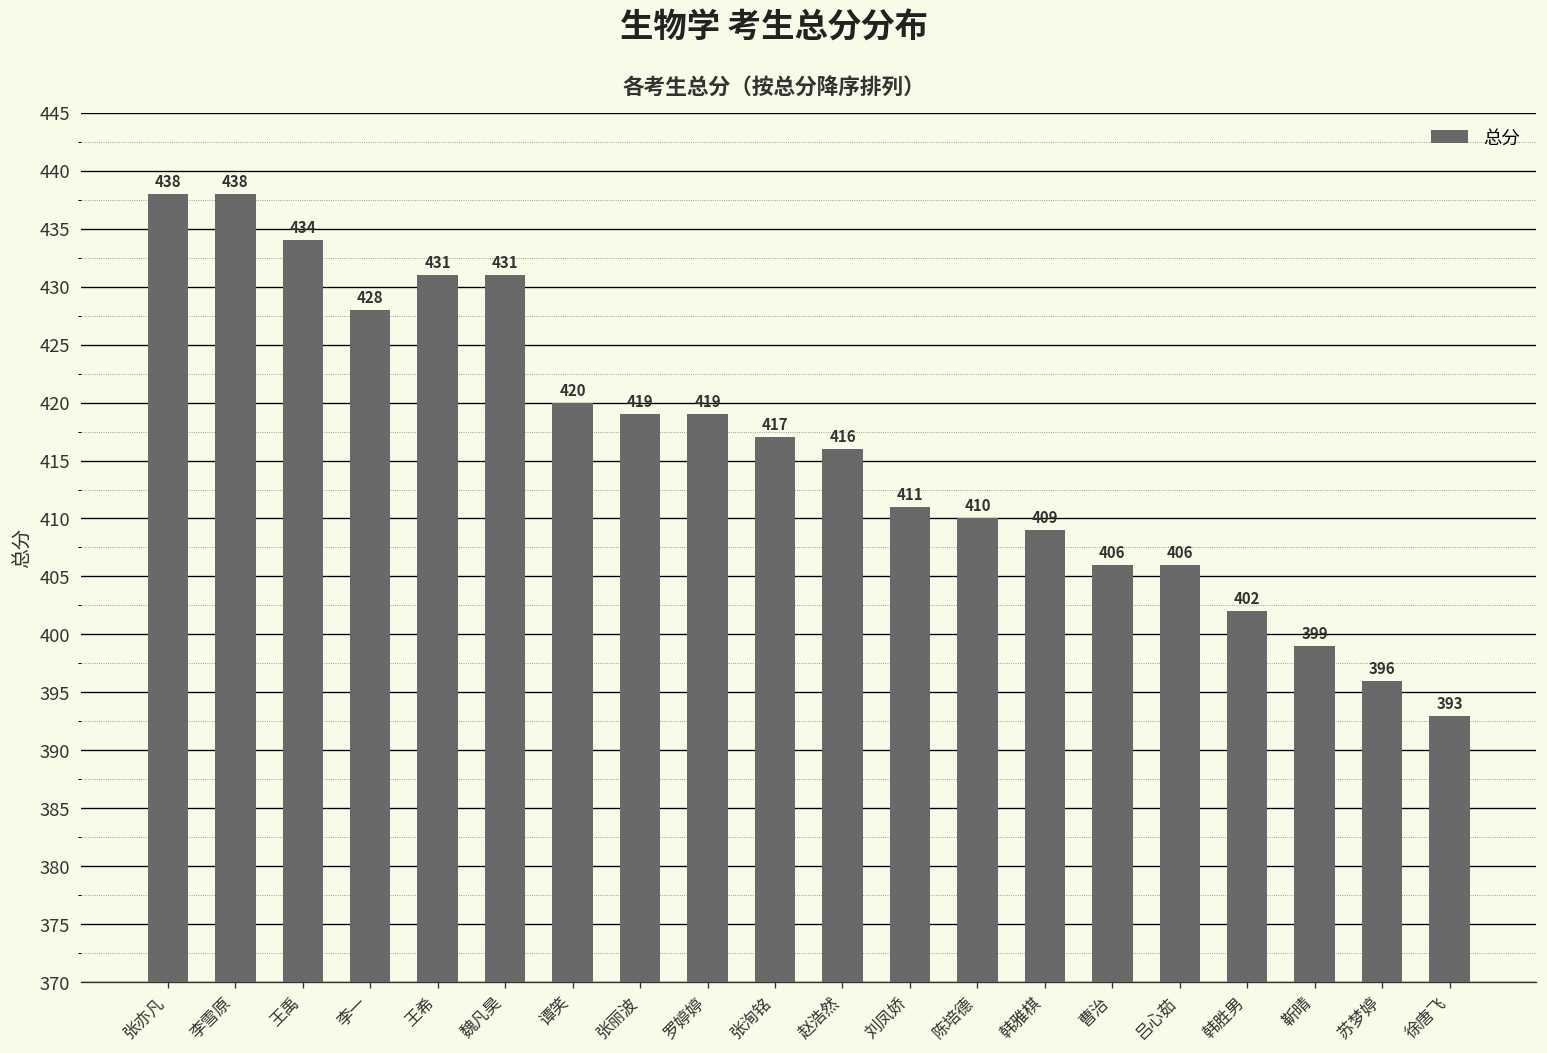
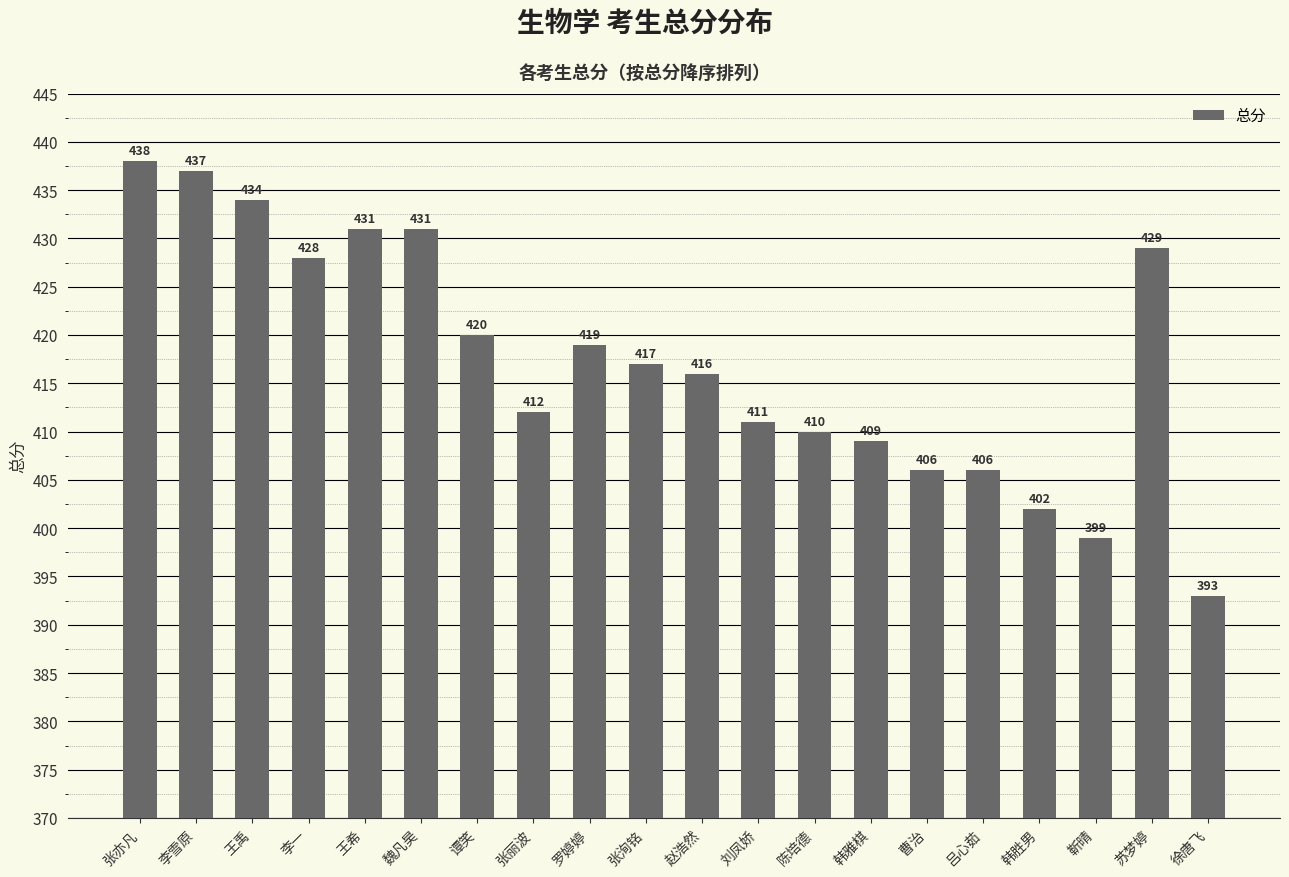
李雪原: 438 -> 437
张丽波: 419 -> 412
苏梦婷: 396 -> 429
